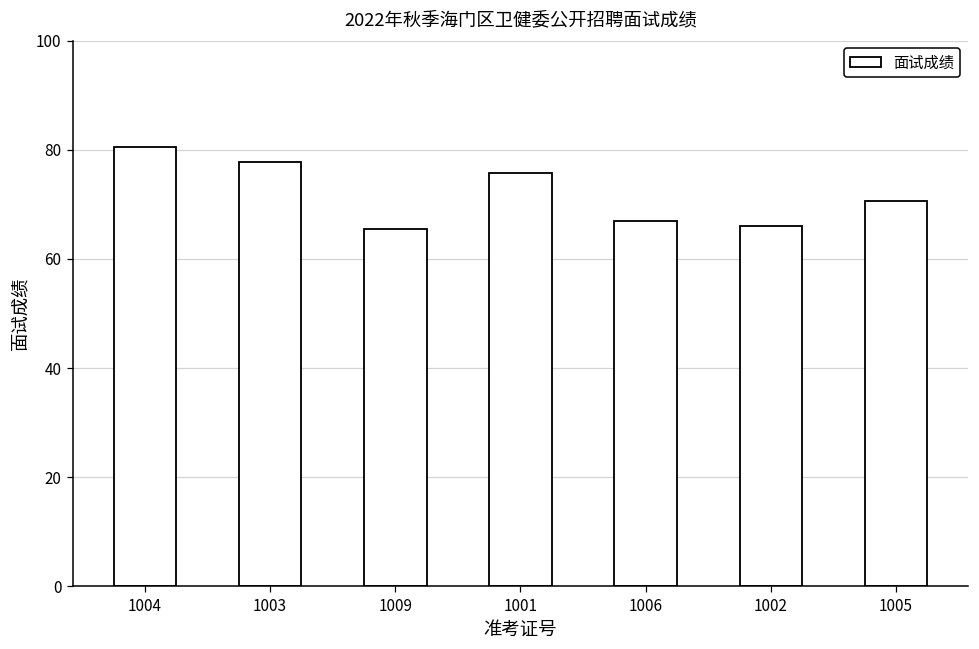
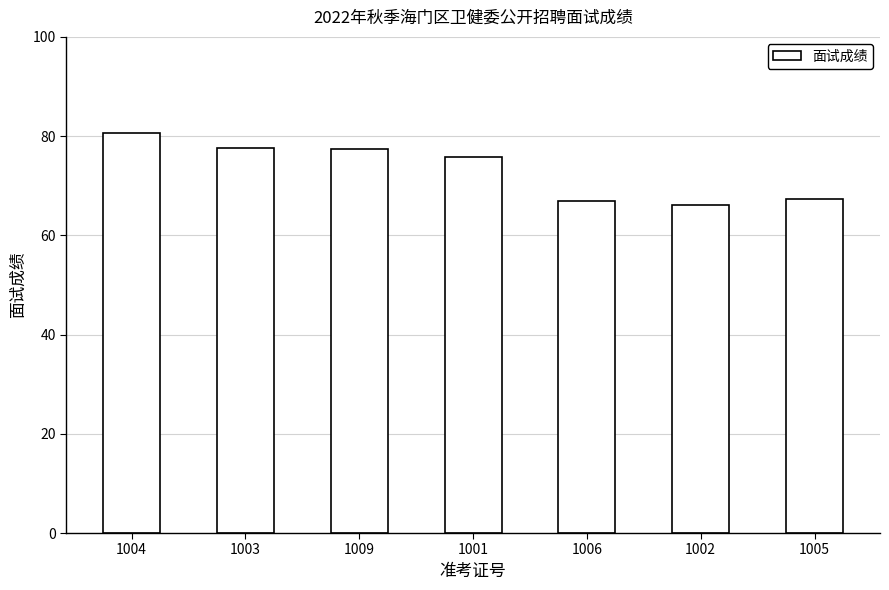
1009: 65 -> 78
1005: 71 -> 67
